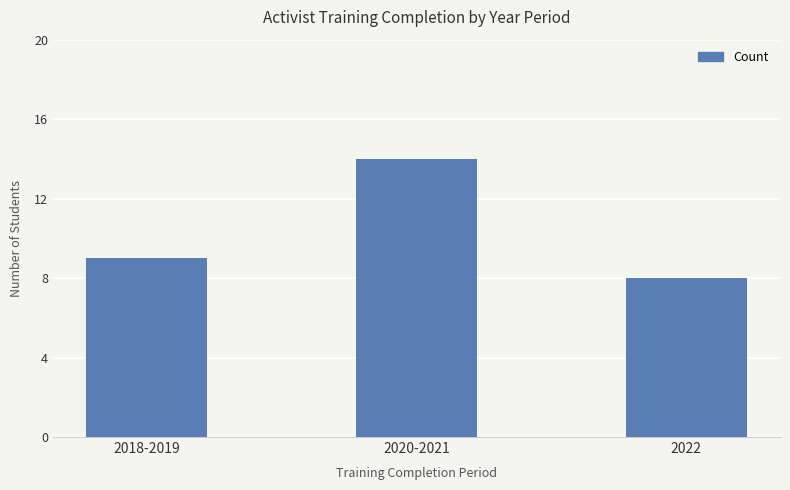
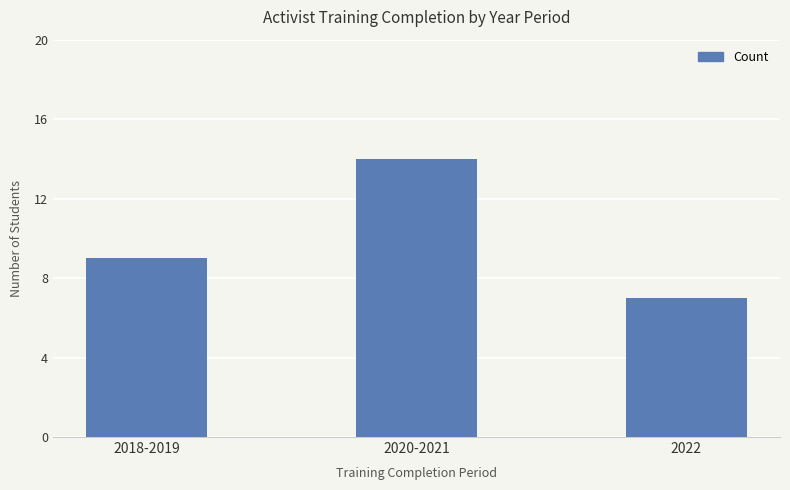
2022: 8 -> 7
